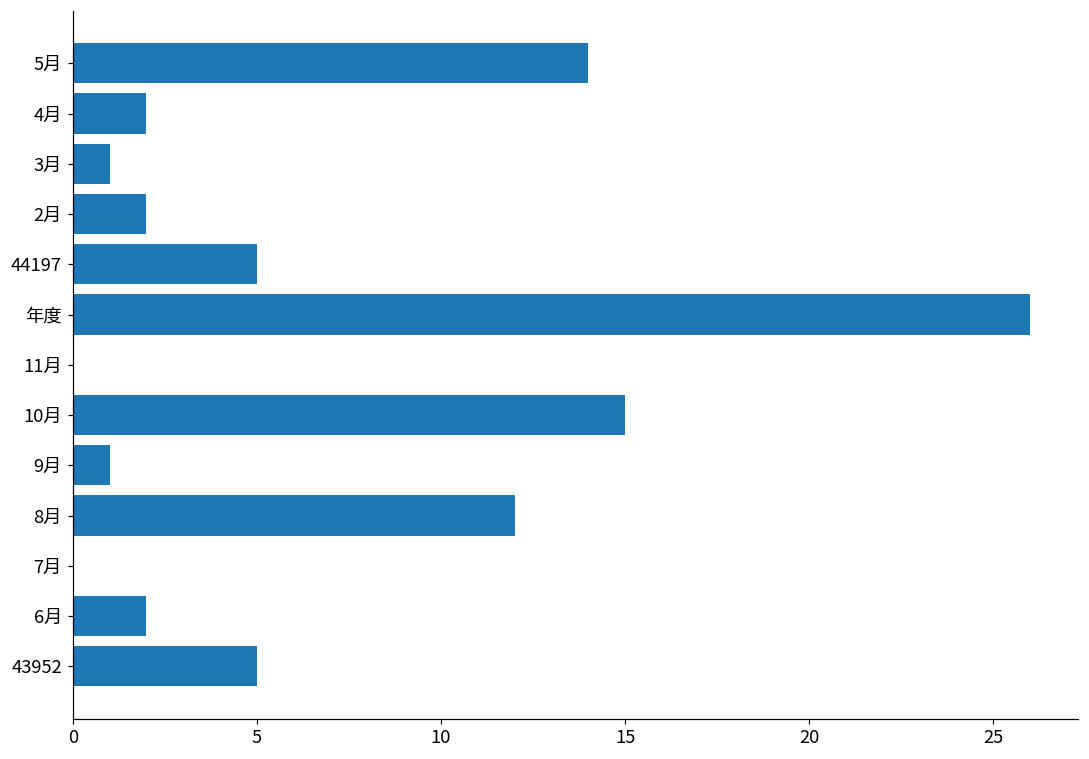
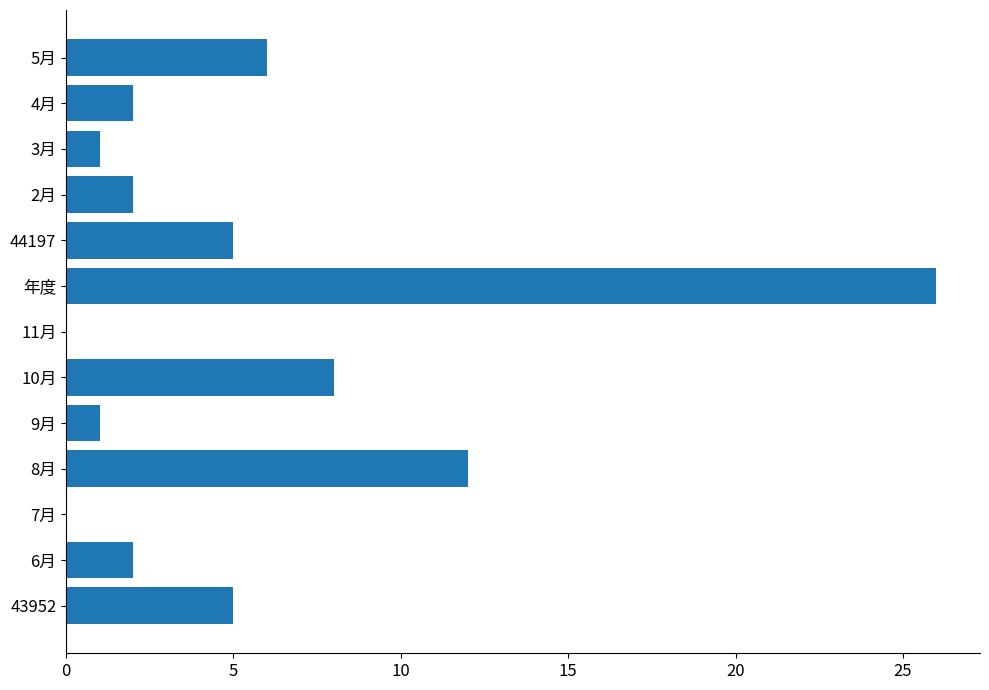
5月: 14 -> 6
10月: 15 -> 8
